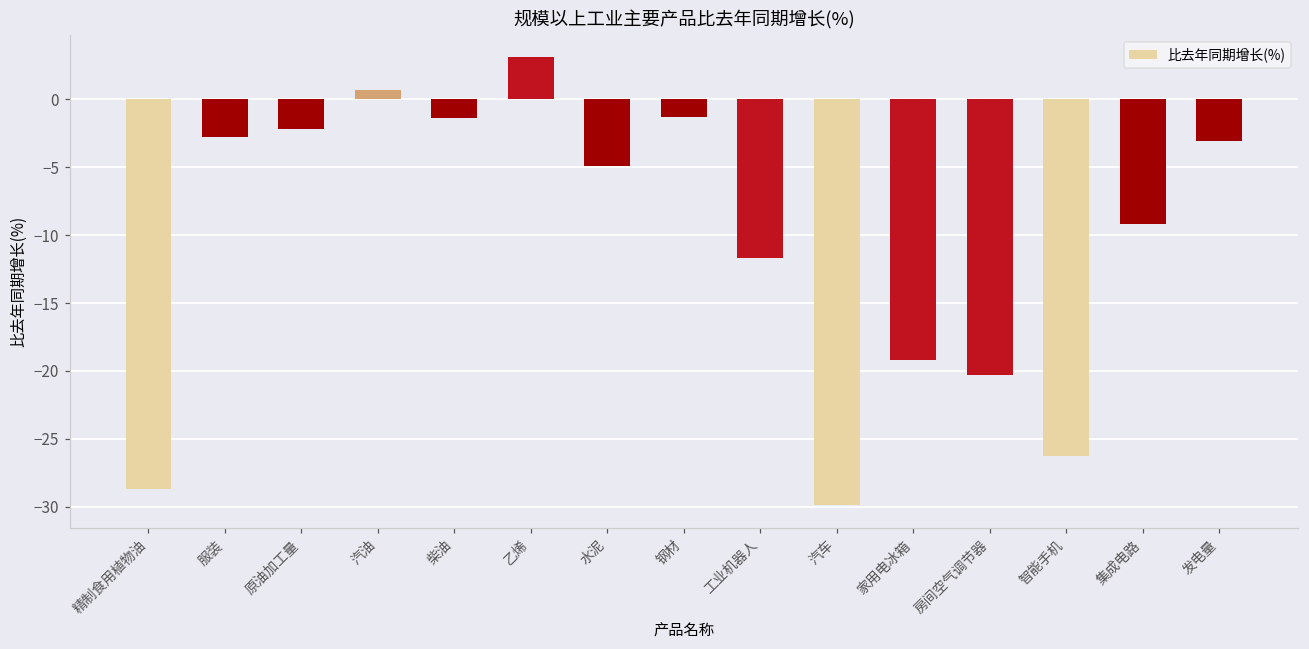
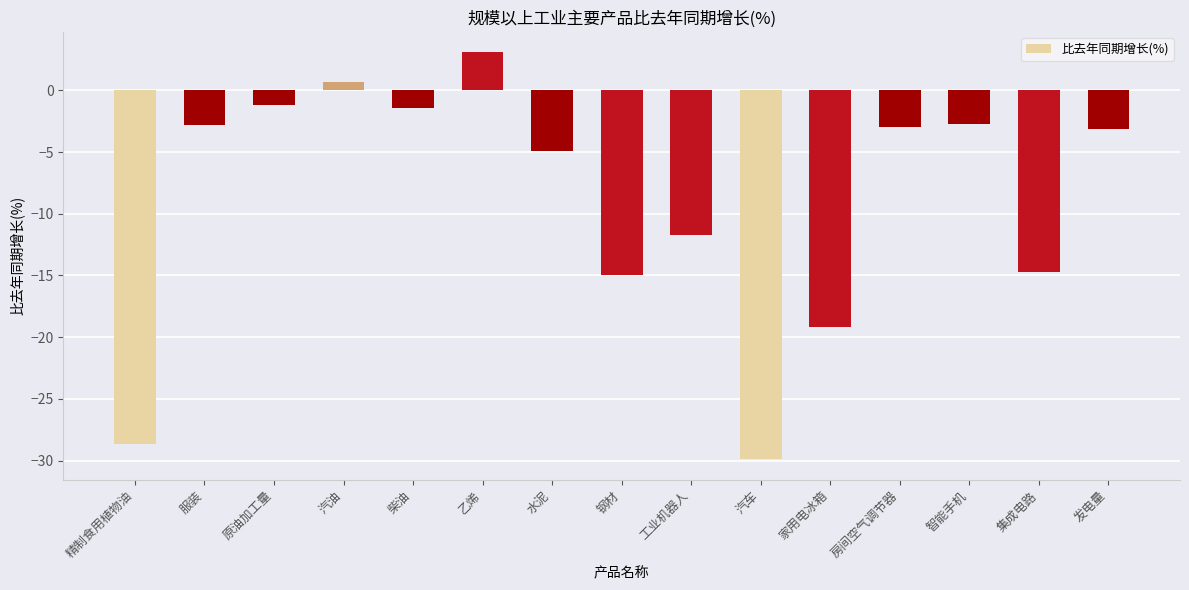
原油加工量: -2.2 -> -1.2
钢材: -1.3 -> -15.0
房间空气调节器: -20.3 -> -3.0
智能手机: -26.3 -> -2.7
集成电路: -9.2 -> -14.7
